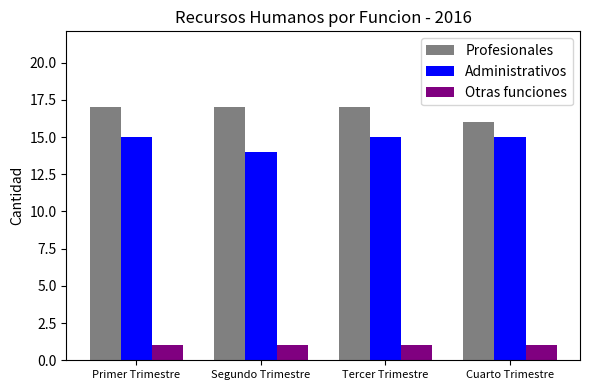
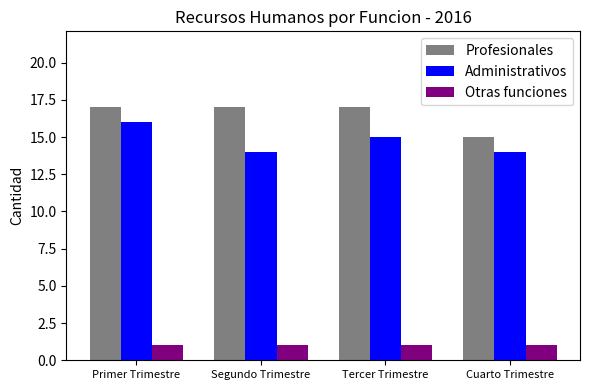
Administrativos, Primer Trimestre: 15 -> 16
Profesionales, Cuarto Trimestre: 16 -> 15
Administrativos, Cuarto Trimestre: 15 -> 14
